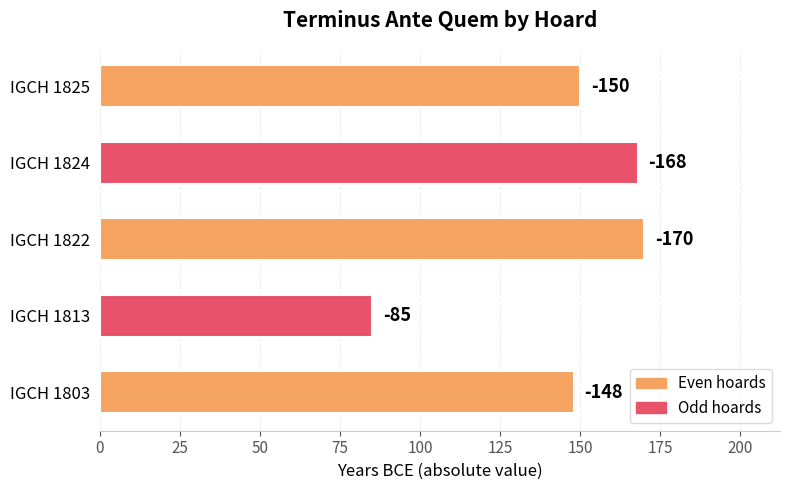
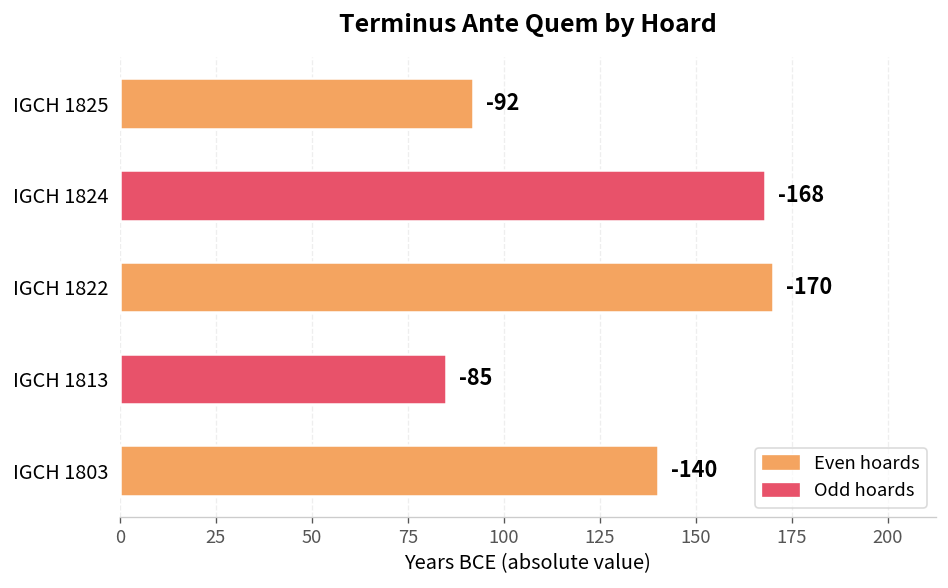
IGCH 1825: -150 -> -92
IGCH 1803: -148 -> -140
